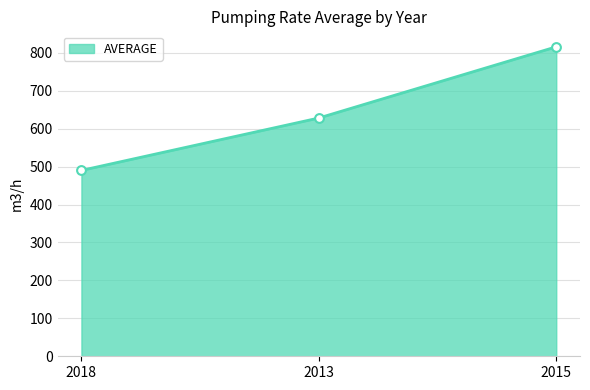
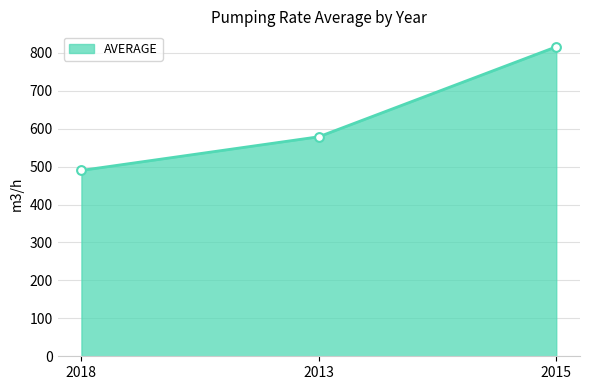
2013: 630 -> 580
